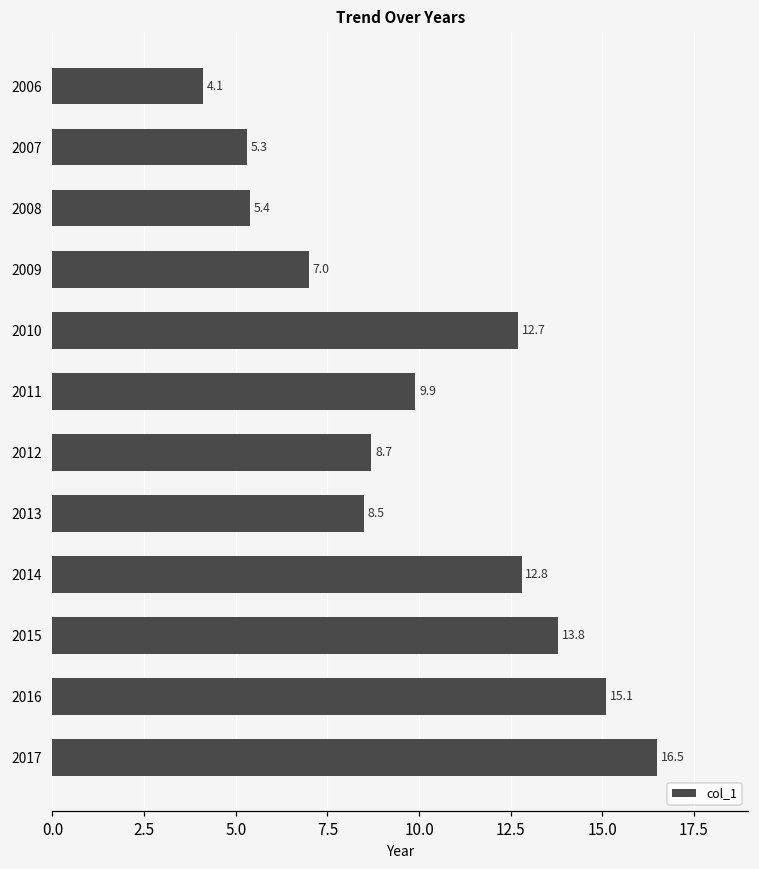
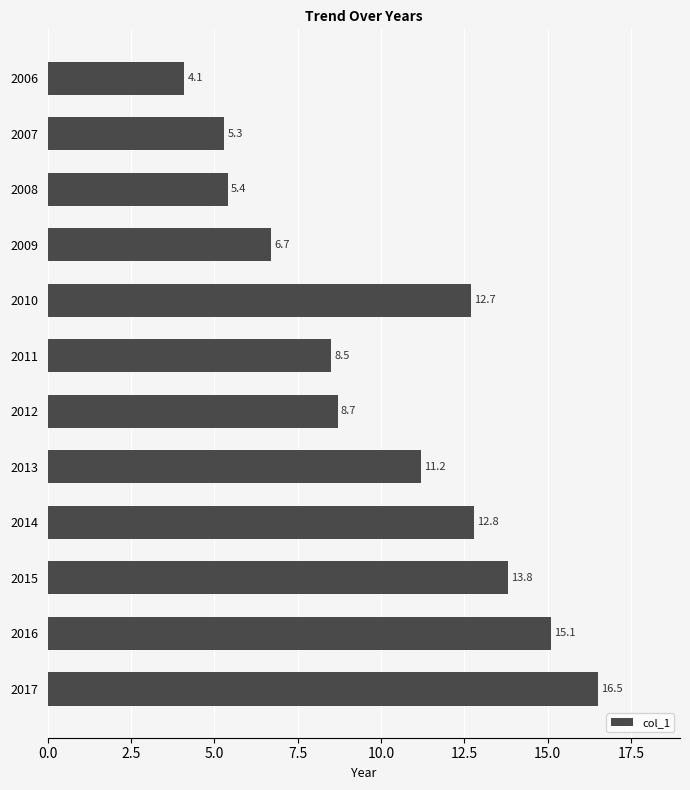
2009: 7.0 -> 6.7
2011: 9.9 -> 8.5
2013: 8.5 -> 11.2
